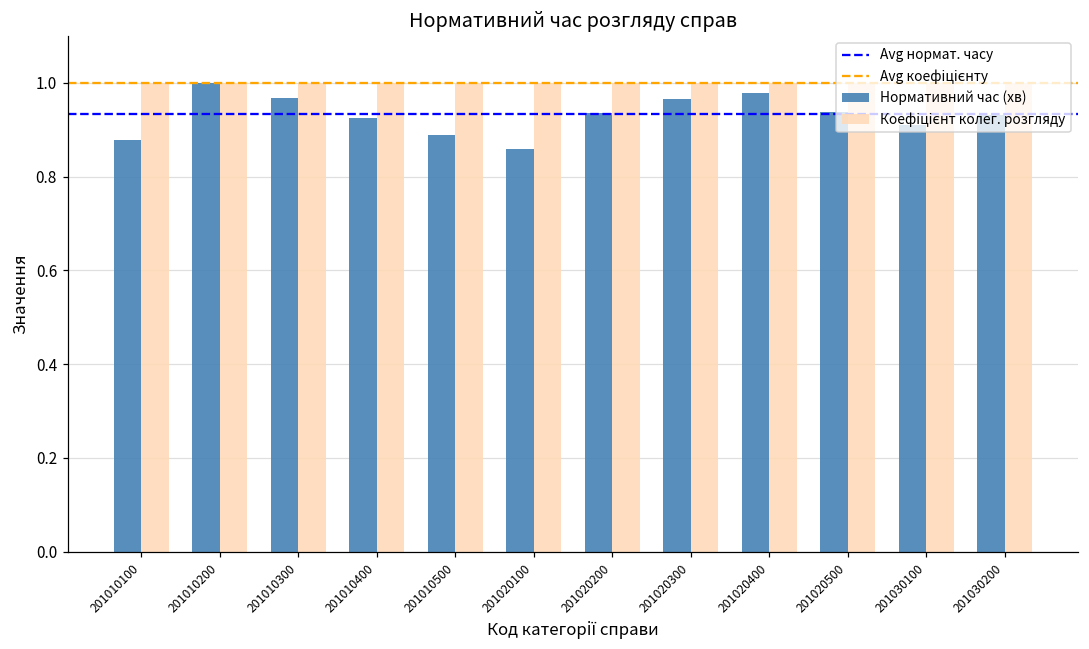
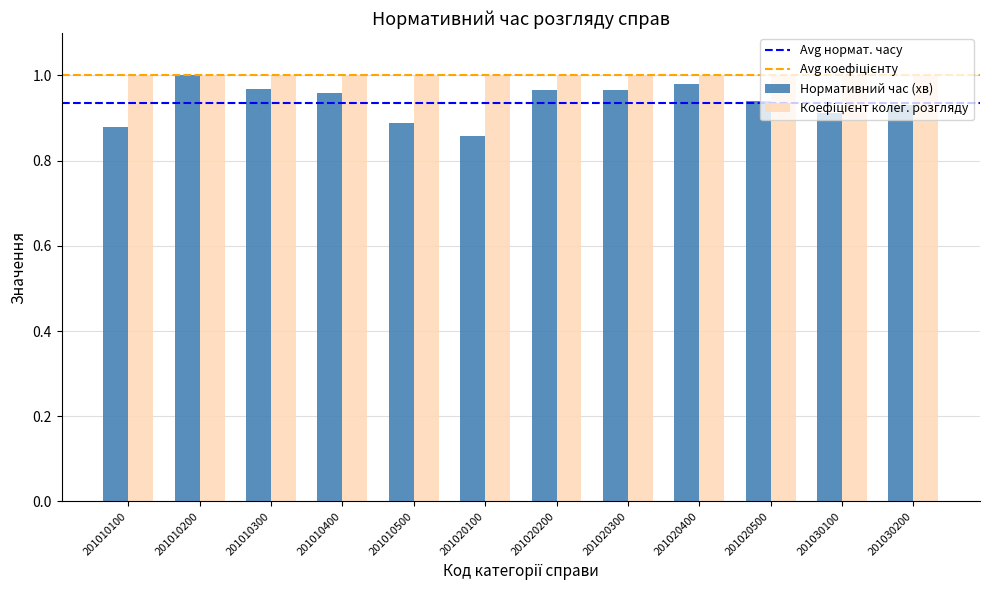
Нормативний час (хв), 201010400: 0.92 -> 0.96
Нормативний час (хв), 201020200: 0.94 -> 0.97
